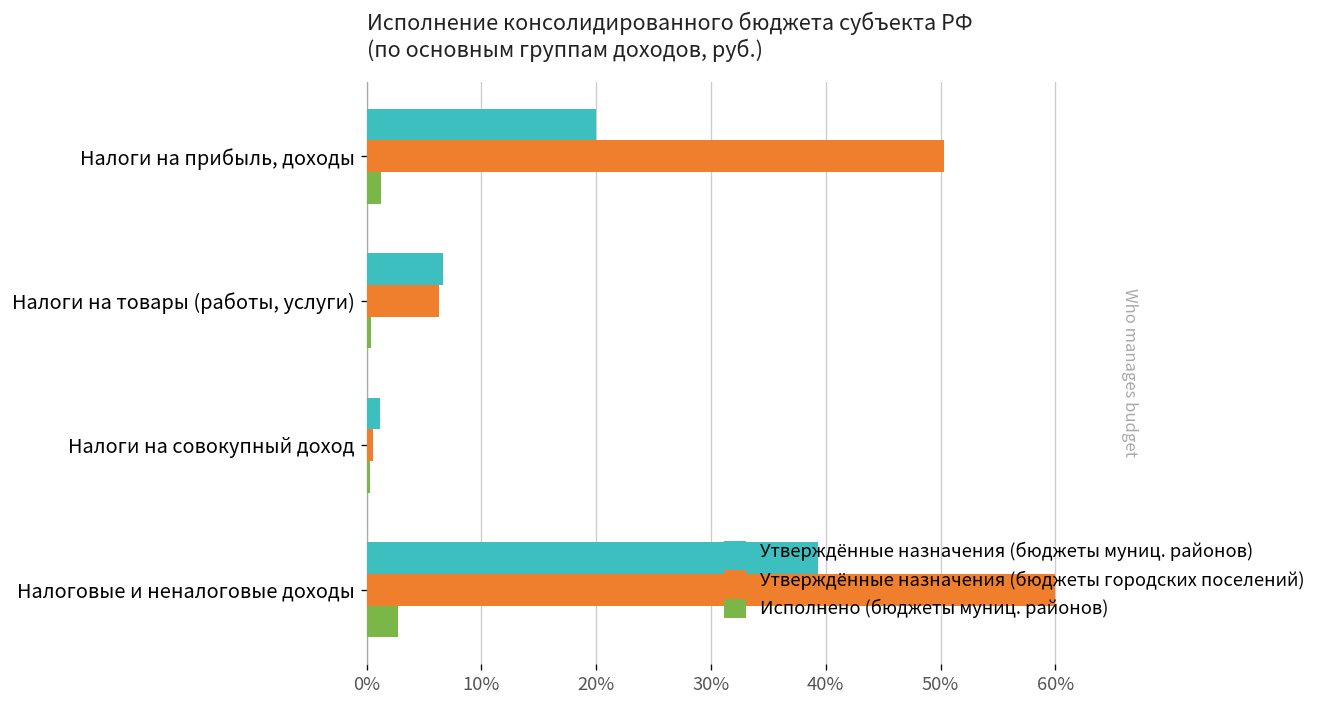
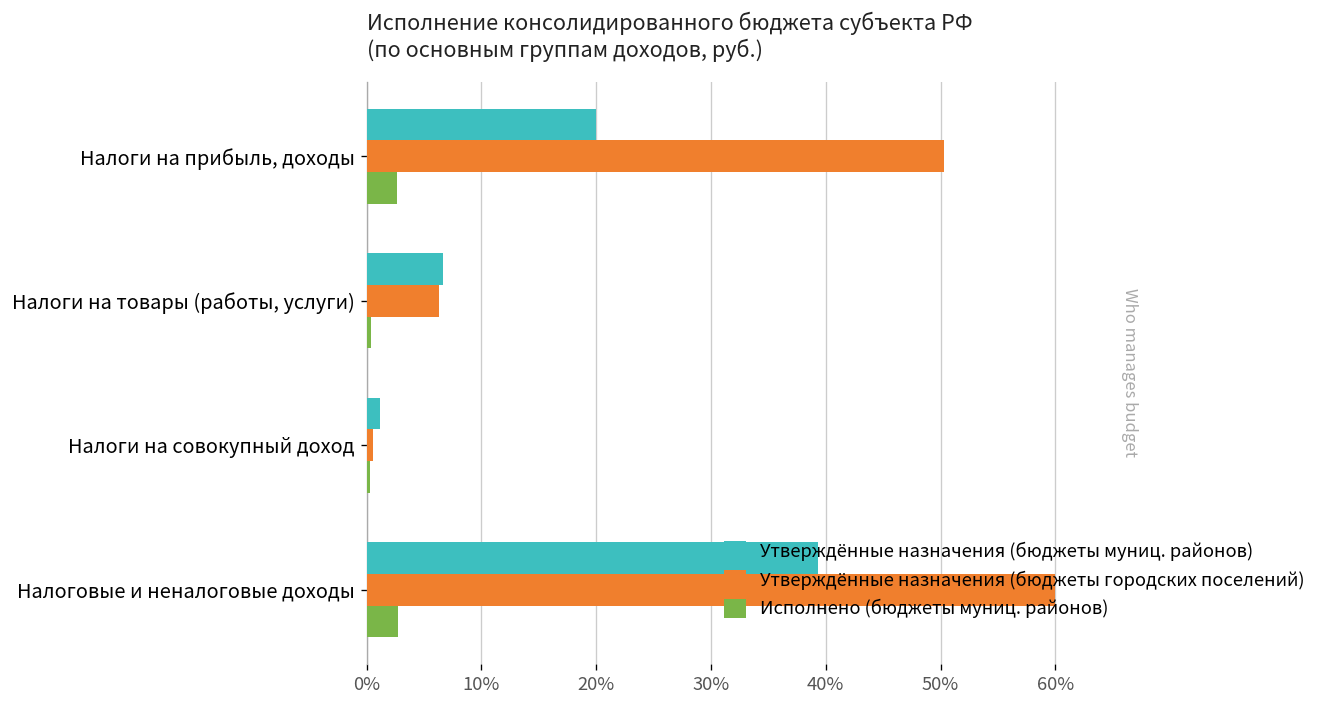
Исполнено (бюджеты муниц. районов), Налоги на прибыль, доходы: 1% -> 3%
